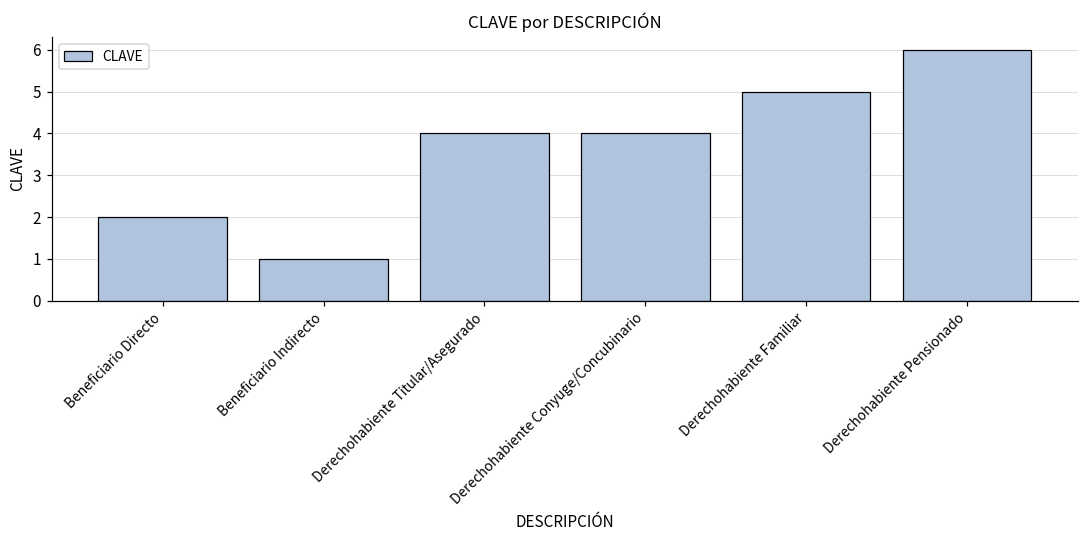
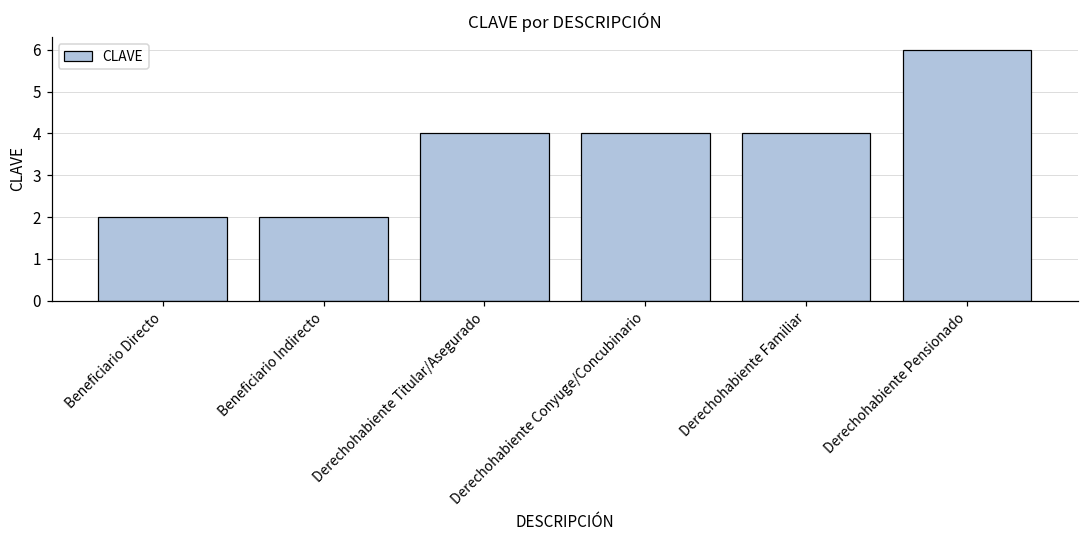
Beneficiario Indirecto: 1 -> 2
Derechohabiente Familiar: 5 -> 4
